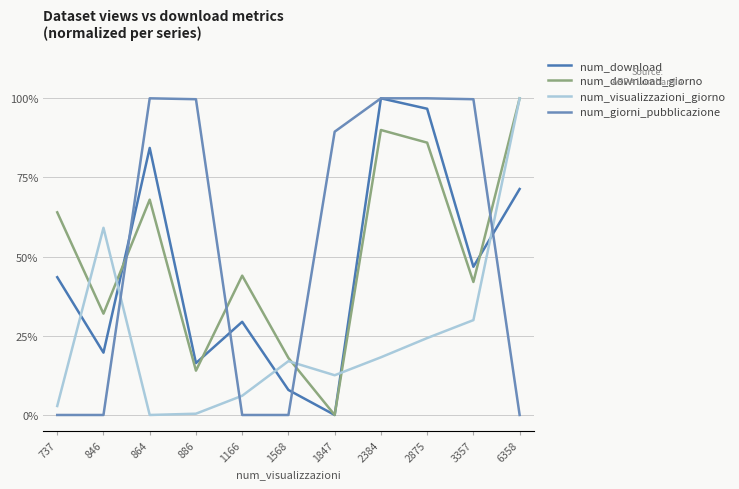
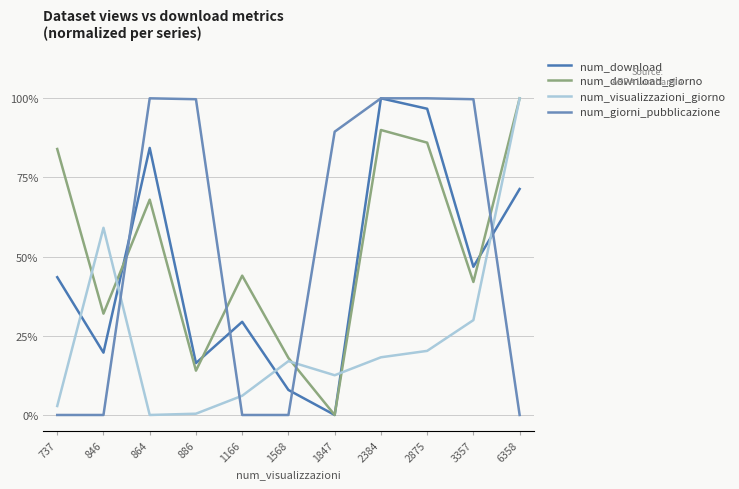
num_download_giorno, 737: 64% -> 84%
num_visualizzazioni_giorno, 2875: 24% -> 20%
